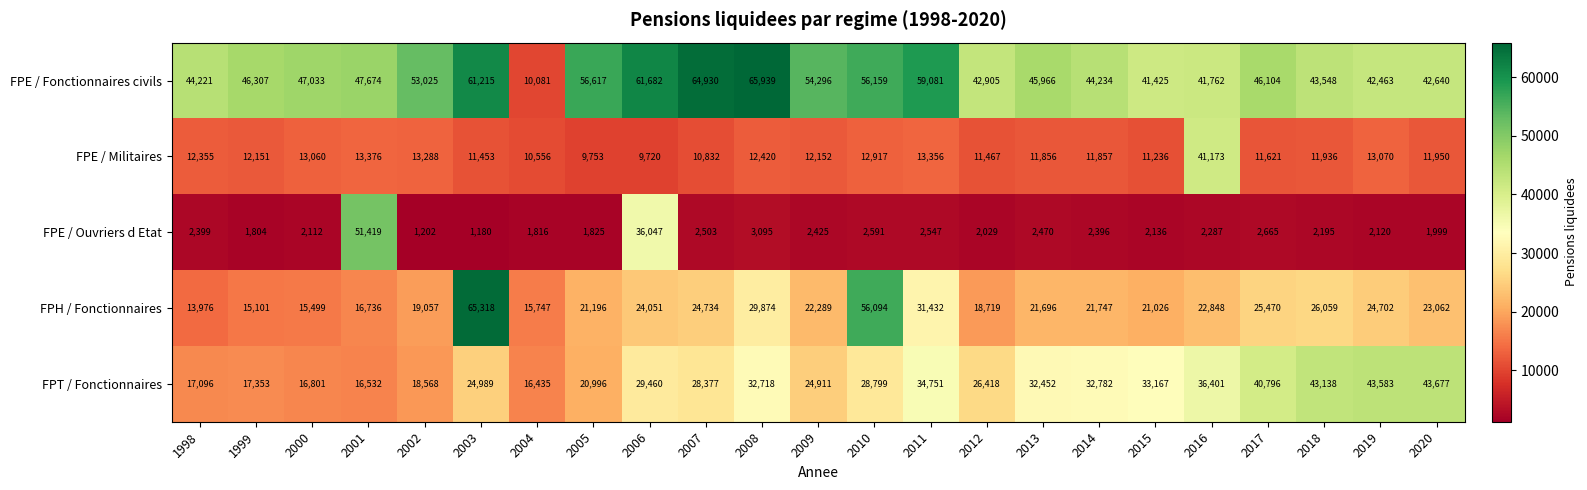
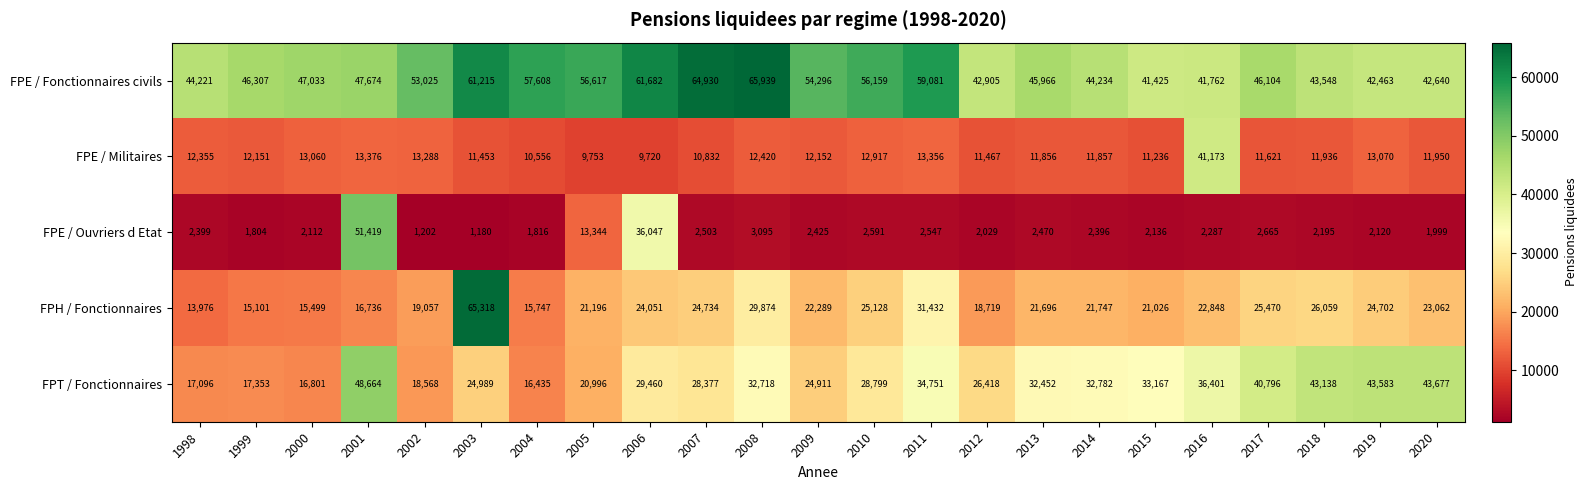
FPE / Fonctionnaires civils, 2004: 10,081 -> 57,608
FPE / Ouvriers d Etat, 2005: 1,825 -> 13,344
FPH / Fonctionnaires, 2010: 56,094 -> 25,128
FPT / Fonctionnaires, 2001: 16,532 -> 48,664
